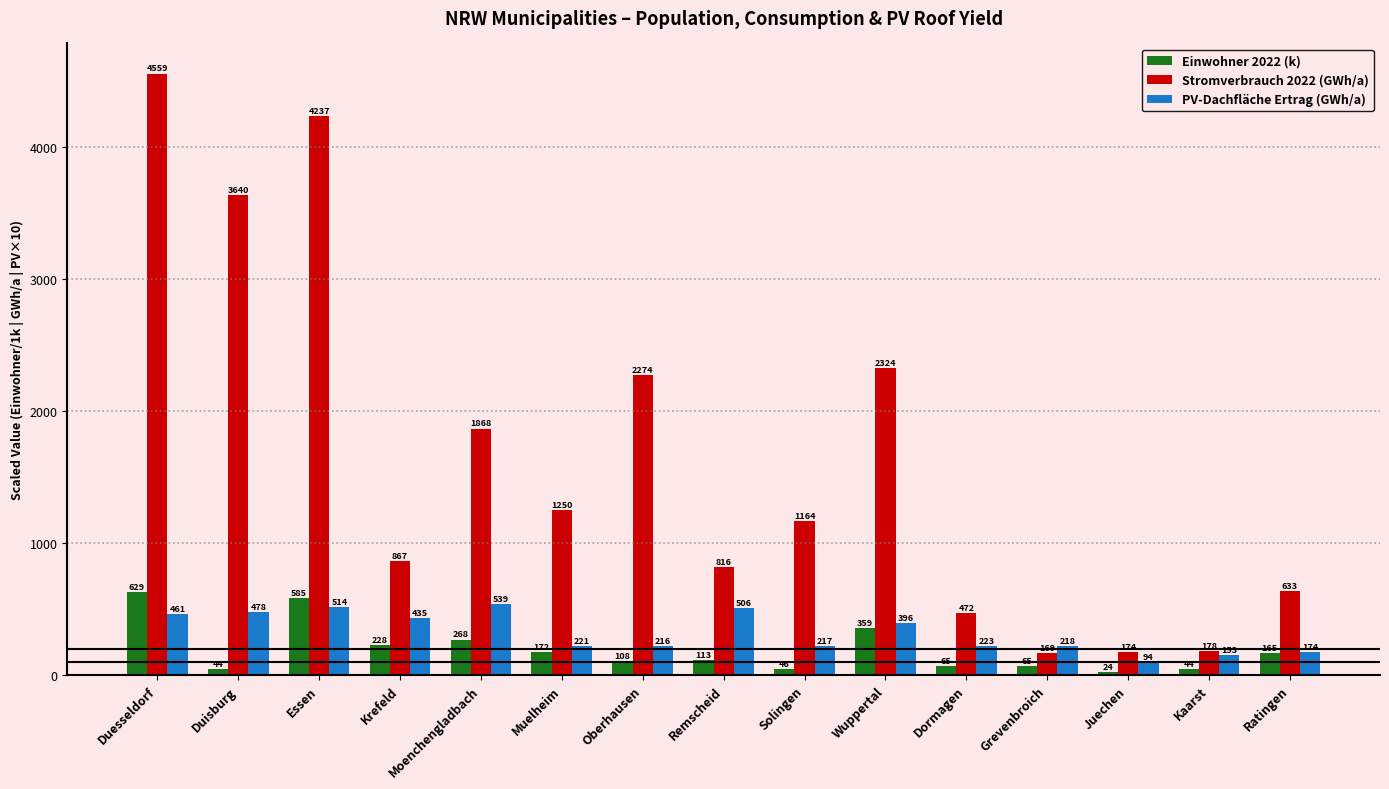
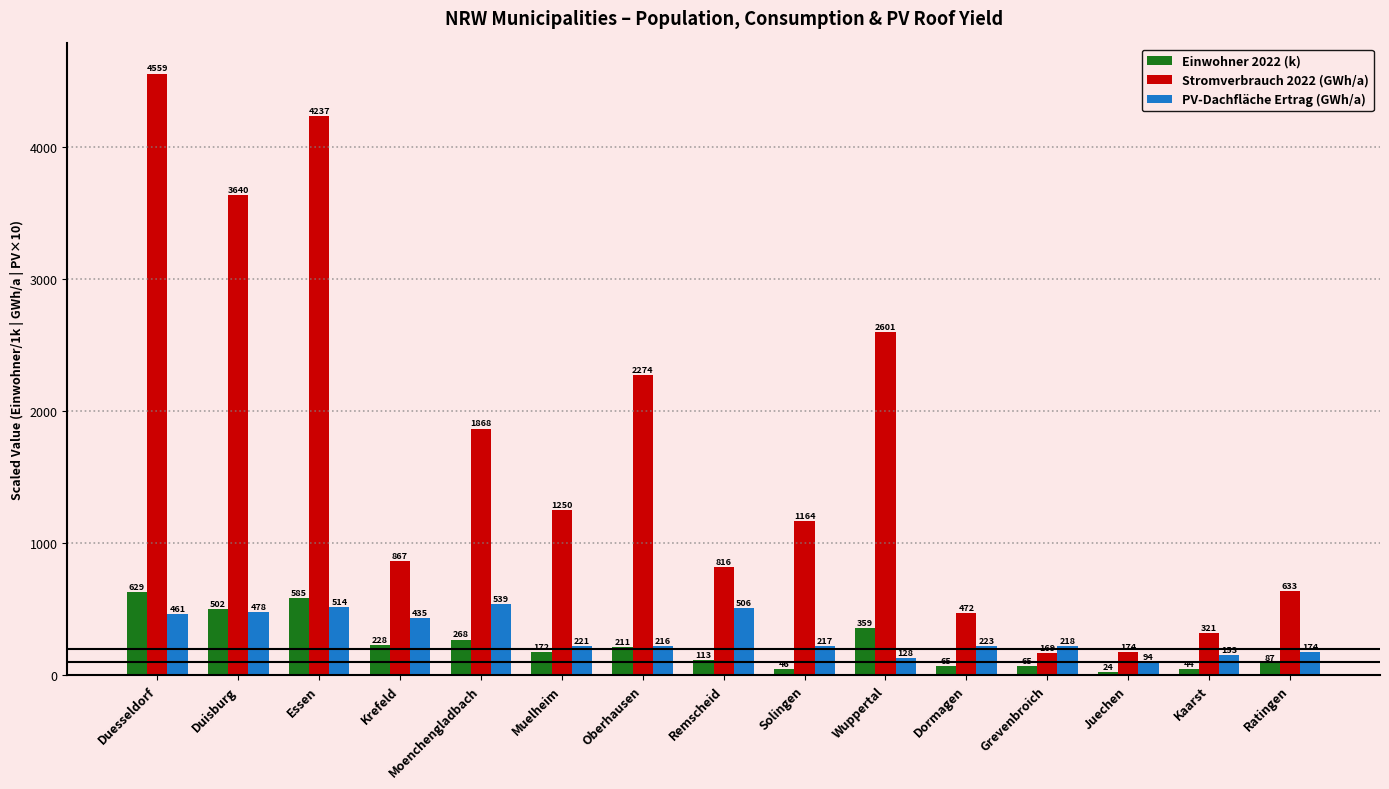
Einwohner 2022 (k), Duisburg: 44 -> 502
Einwohner 2022 (k), Oberhausen: 108 -> 211
Stromverbrauch 2022 (GWh/a), Wuppertal: 2324 -> 2601
PV-Dachfläche Ertrag (GWh/a), Wuppertal: 396 -> 128
Stromverbrauch 2022 (GWh/a), Kaarst: 178 -> 321
Einwohner 2022 (k), Ratingen: 165 -> 87
